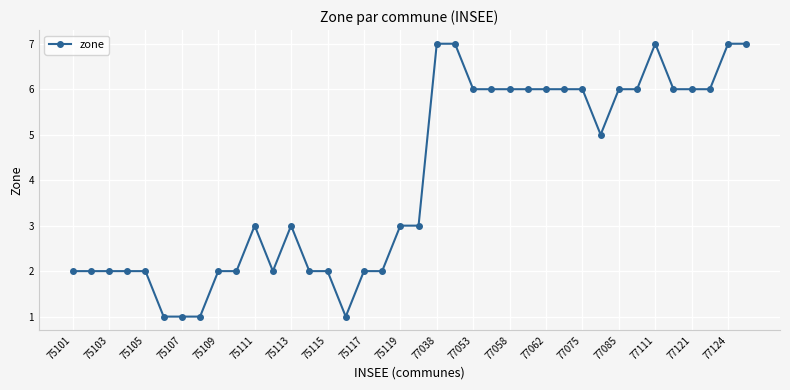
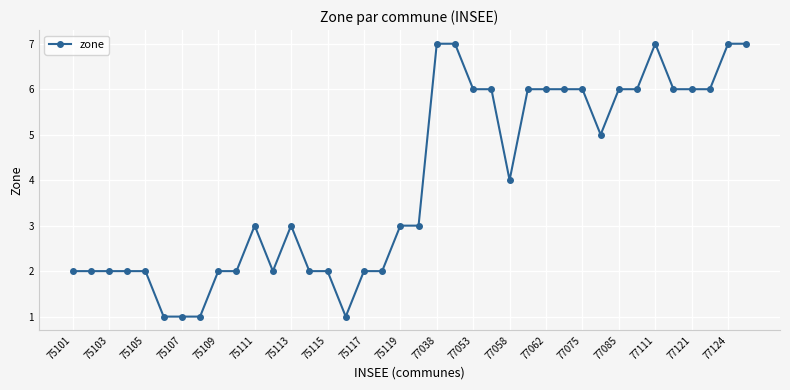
77058: 6 -> 4
